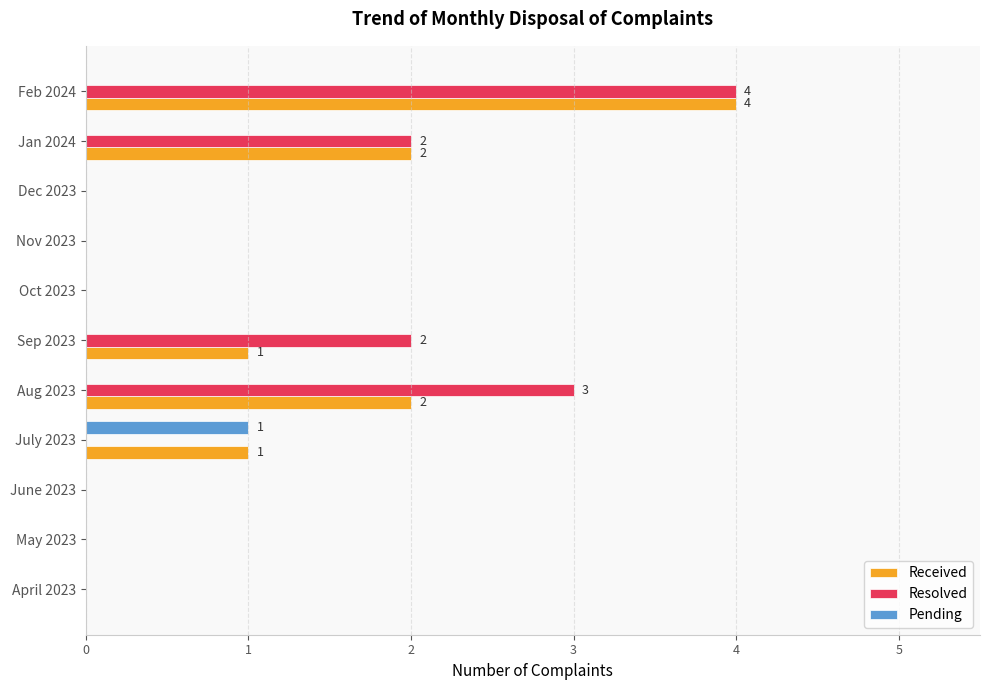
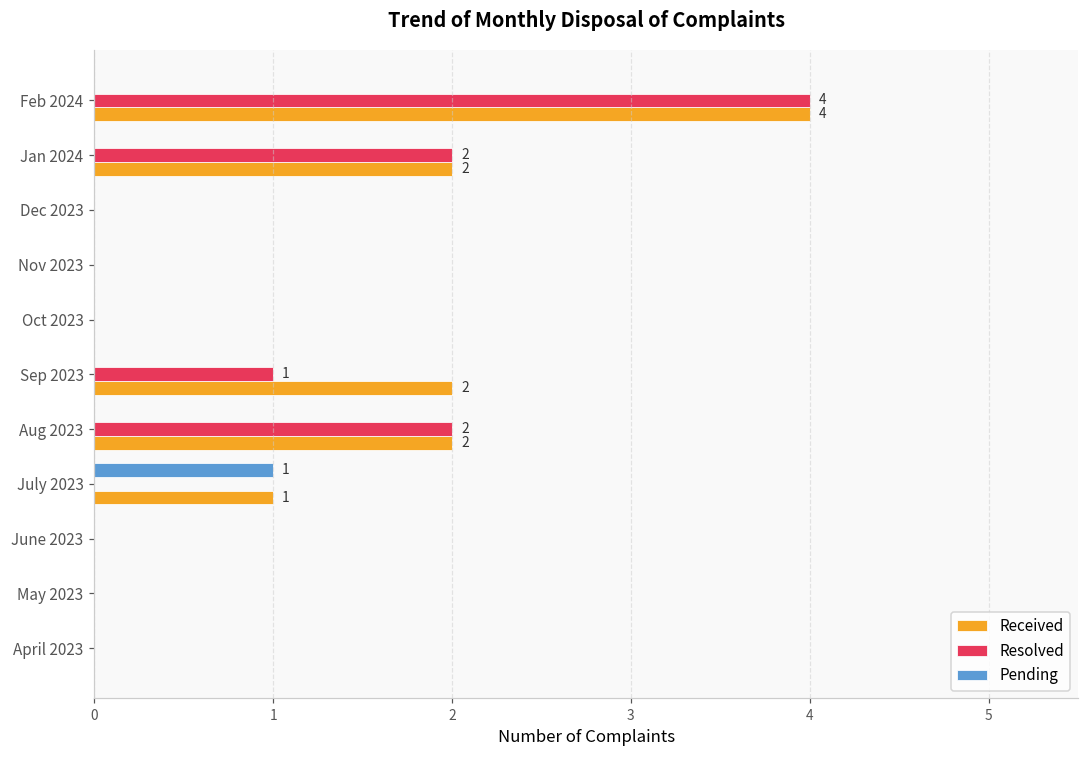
Resolved, Sep 2023: 2 -> 1
Received, Sep 2023: 1 -> 2
Resolved, Aug 2023: 3 -> 2
